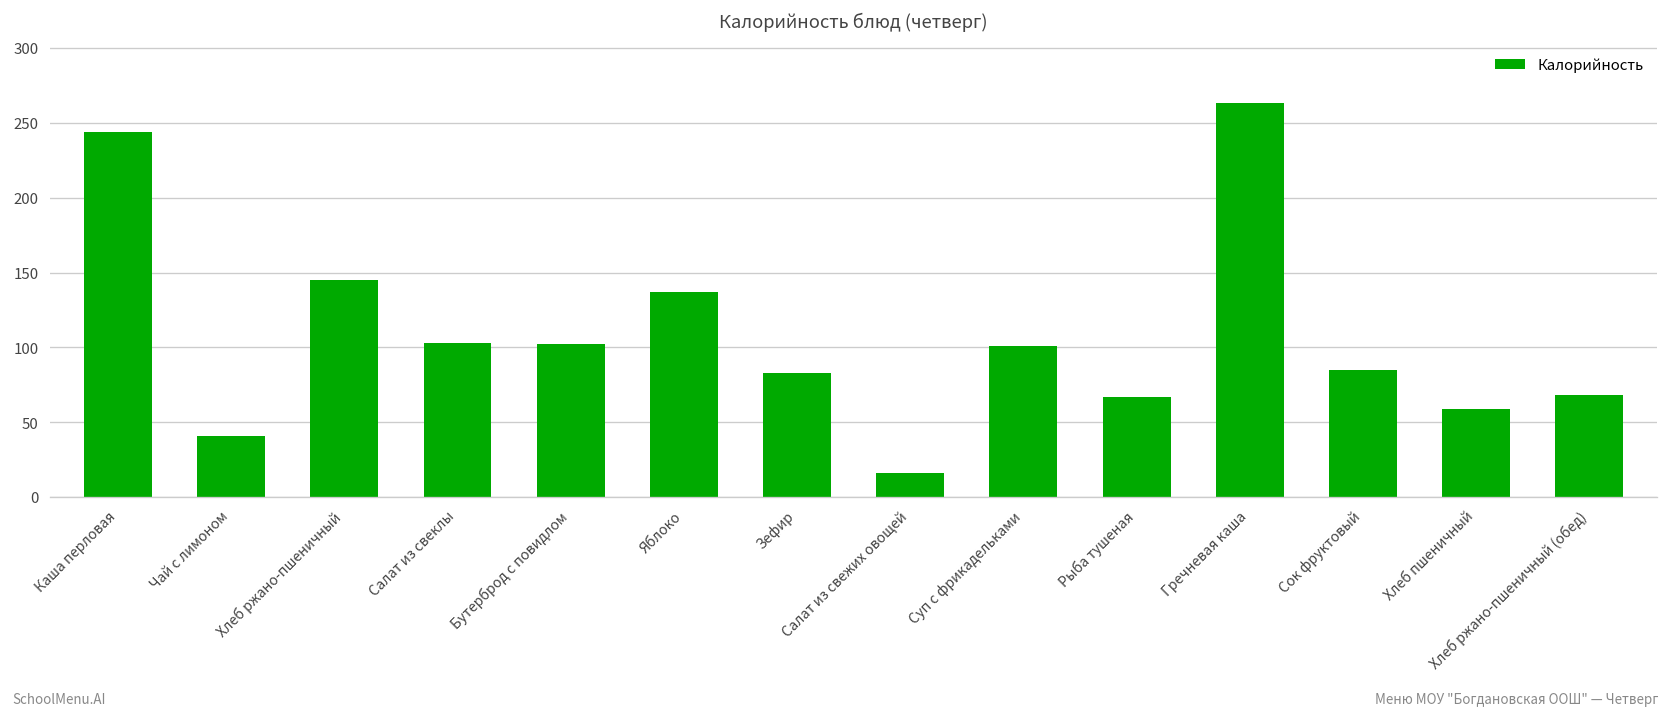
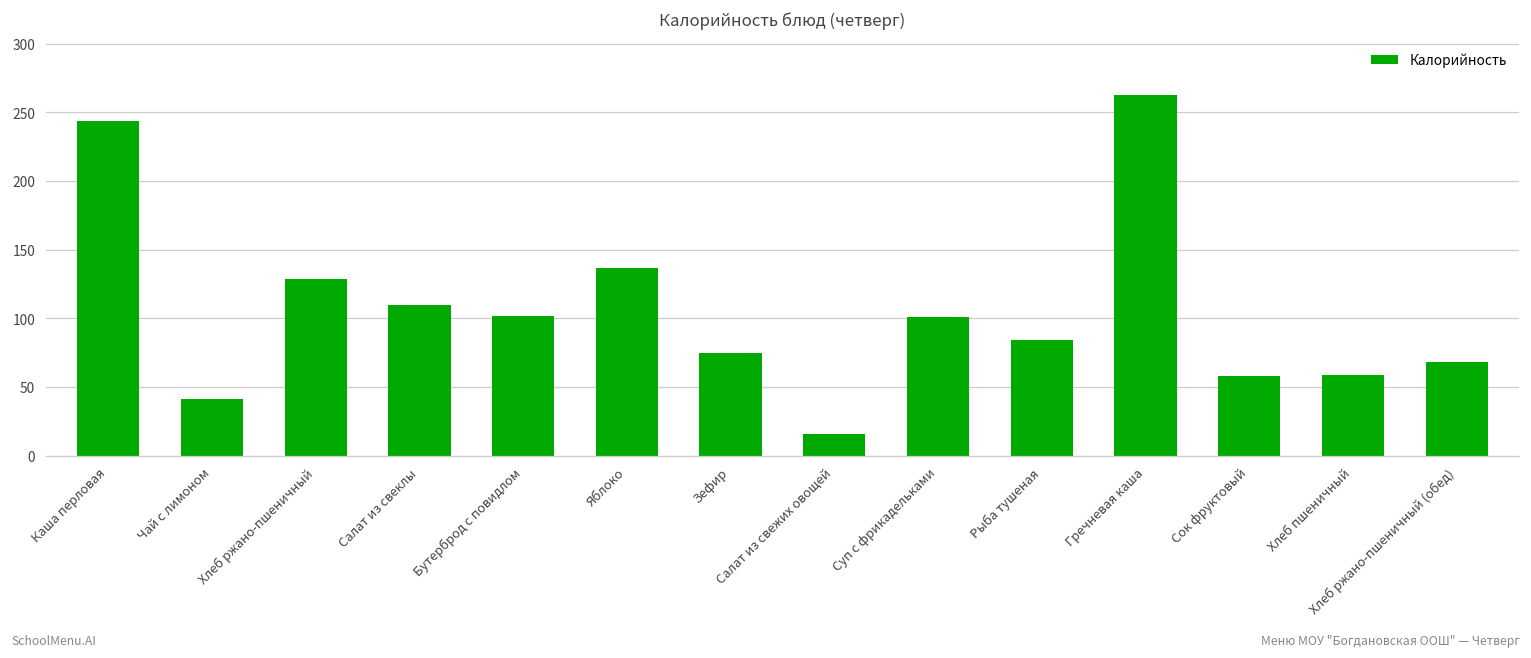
Хлеб ржано-пшеничный: 145 -> 129
Салат из свеклы: 103 -> 110
Зефир: 83 -> 75
Рыба тушеная: 67 -> 84
Сок фруктовый: 85 -> 58
